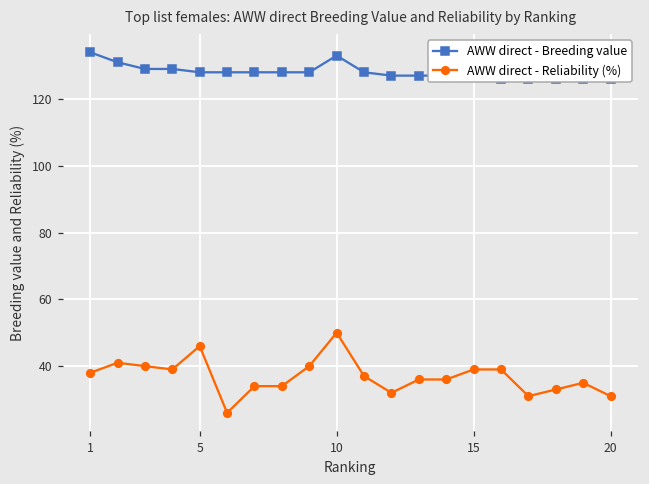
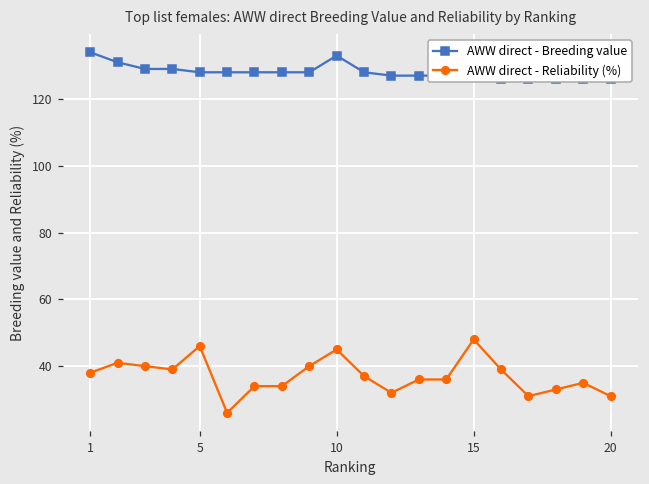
AWW direct - Reliability (%), 10: 50 -> 45
AWW direct - Reliability (%), 15: 39 -> 48
